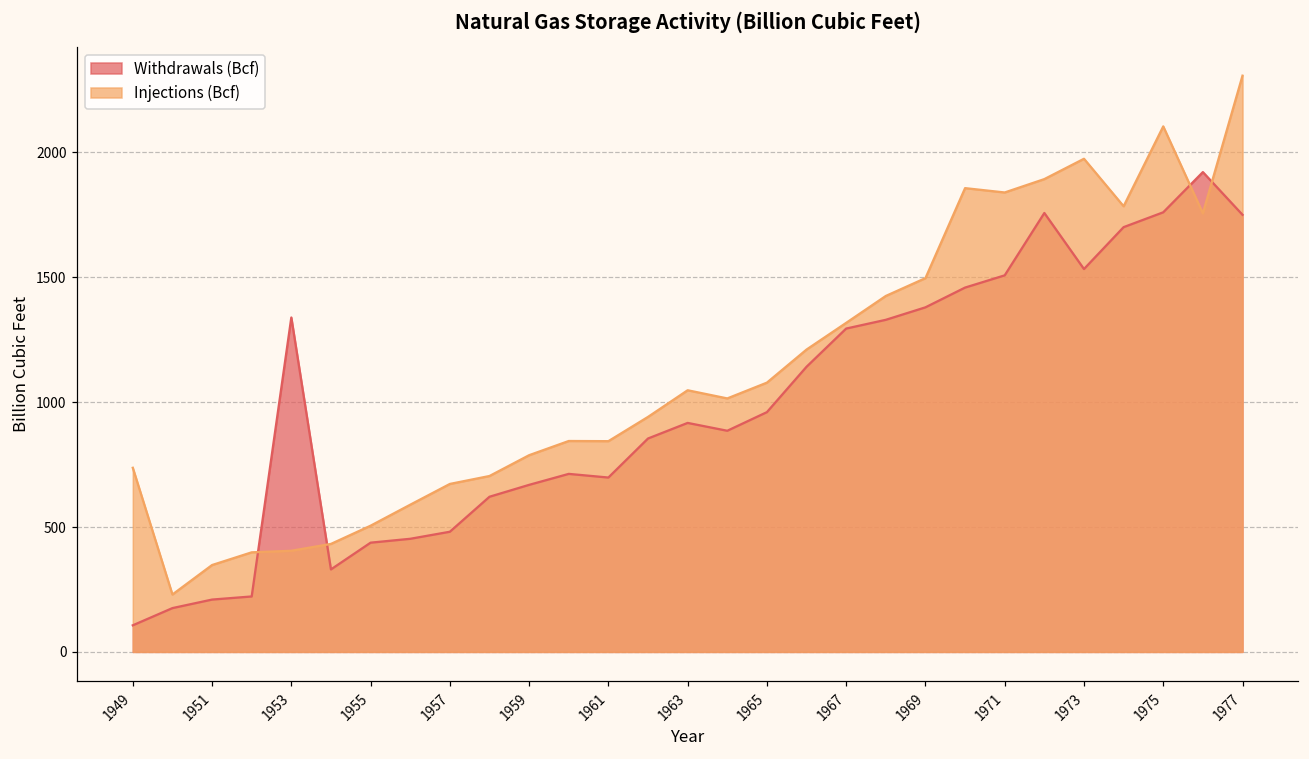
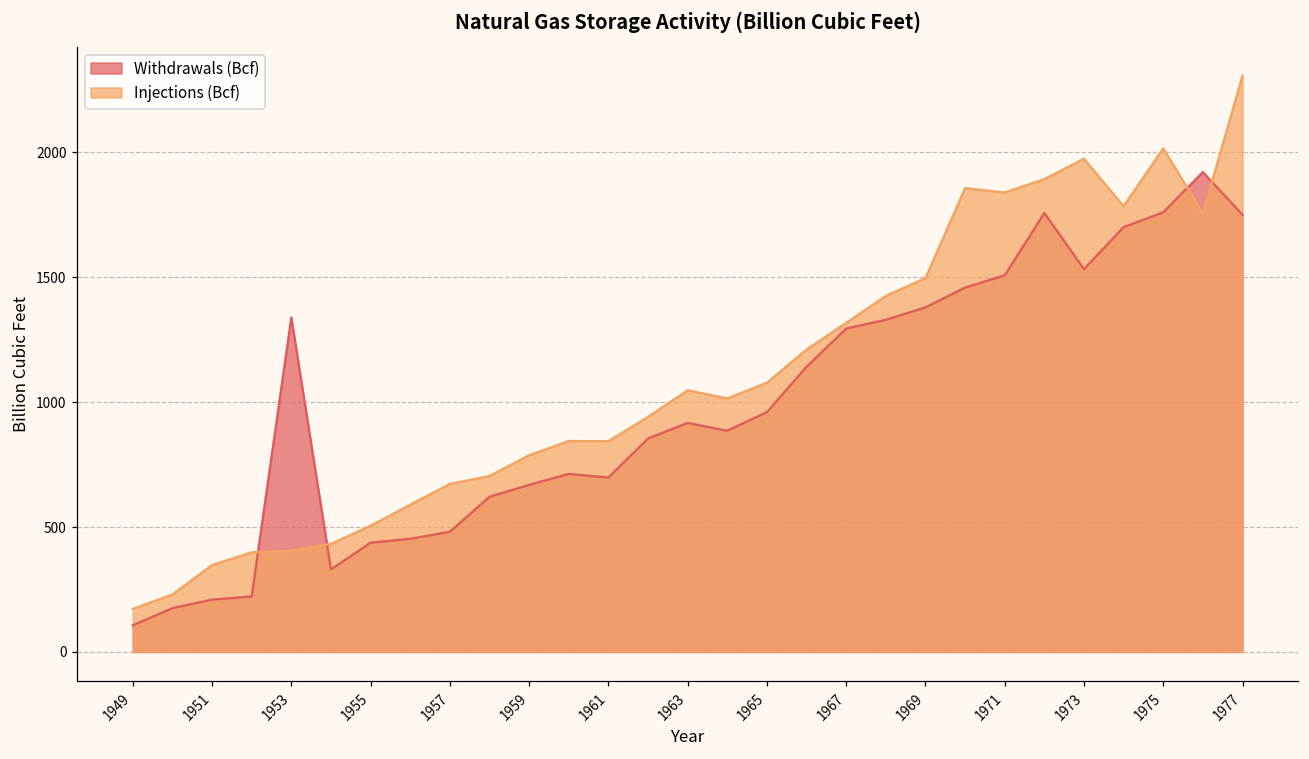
Injections (Bcf), 1949: 740 -> 170
Injections (Bcf), 1975: 2100 -> 2020
